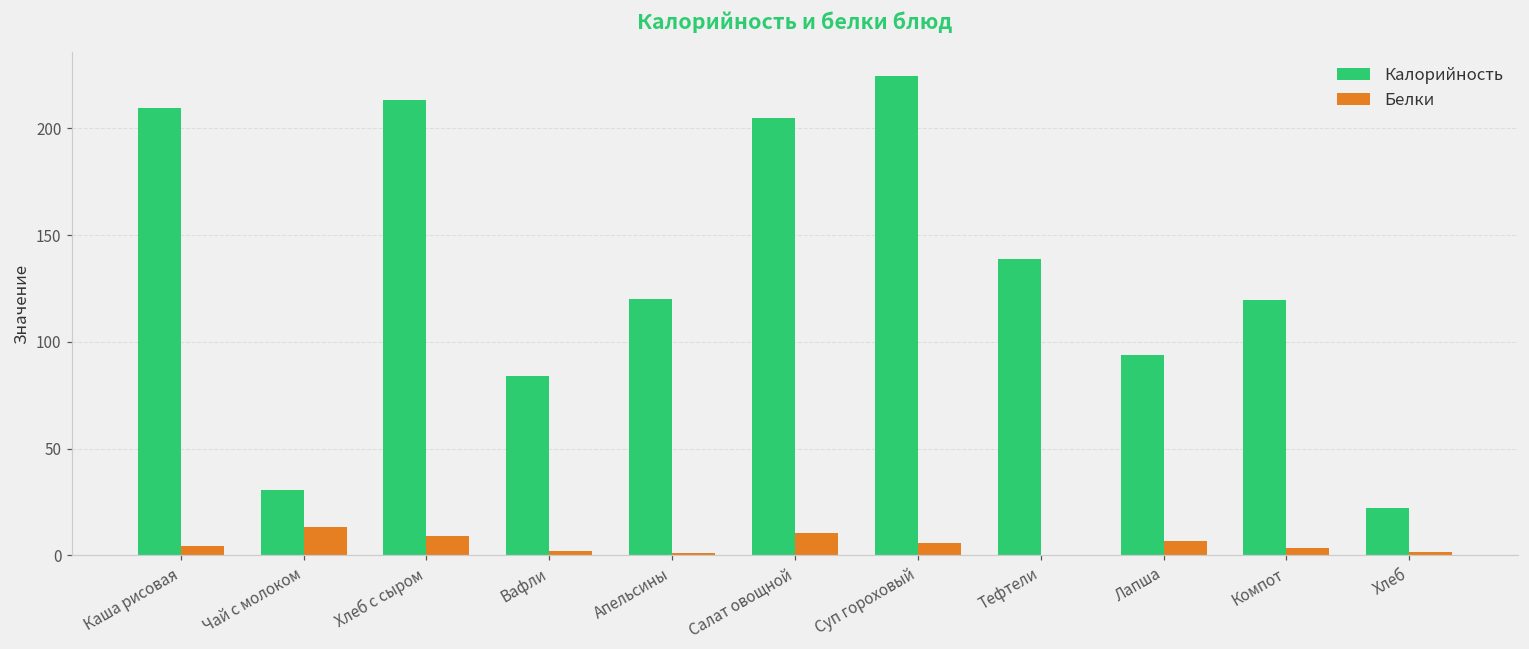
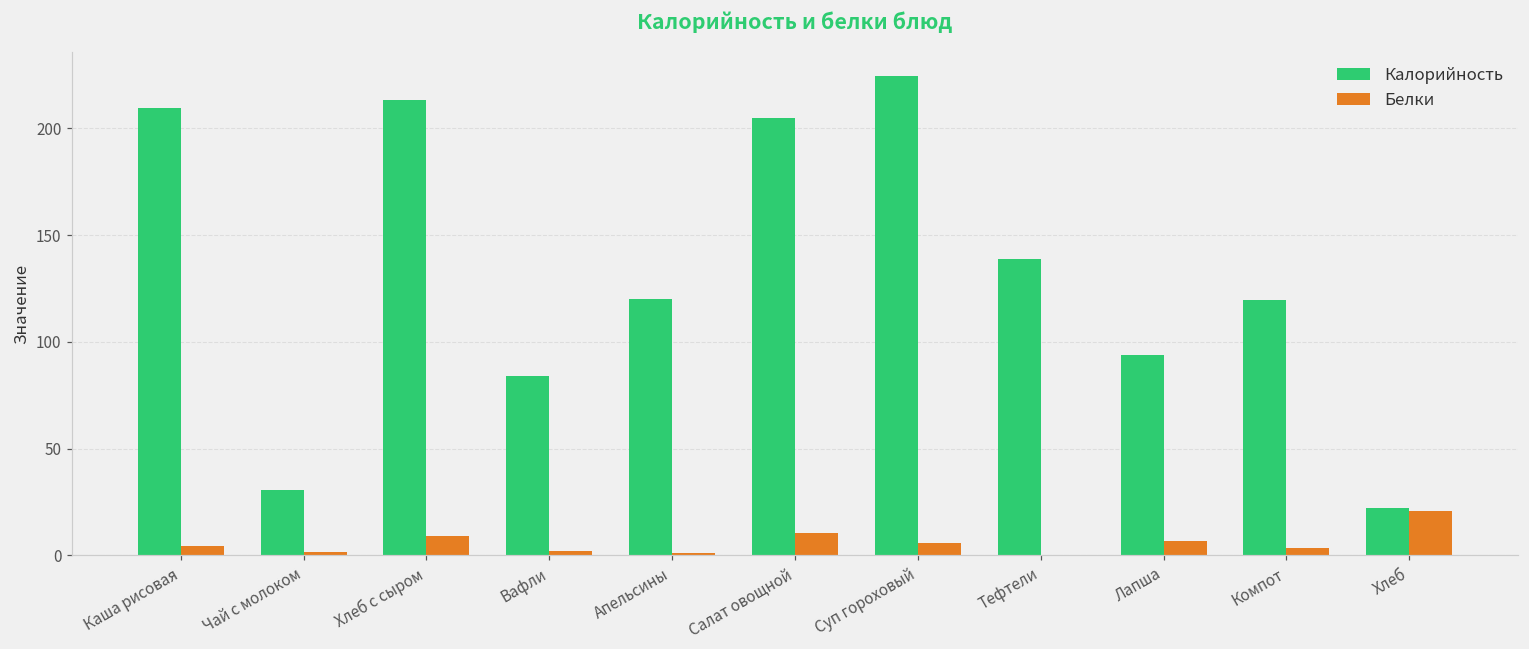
Белки, Чай с молоком: 13 -> 1
Белки, Хлеб: 1 -> 21
